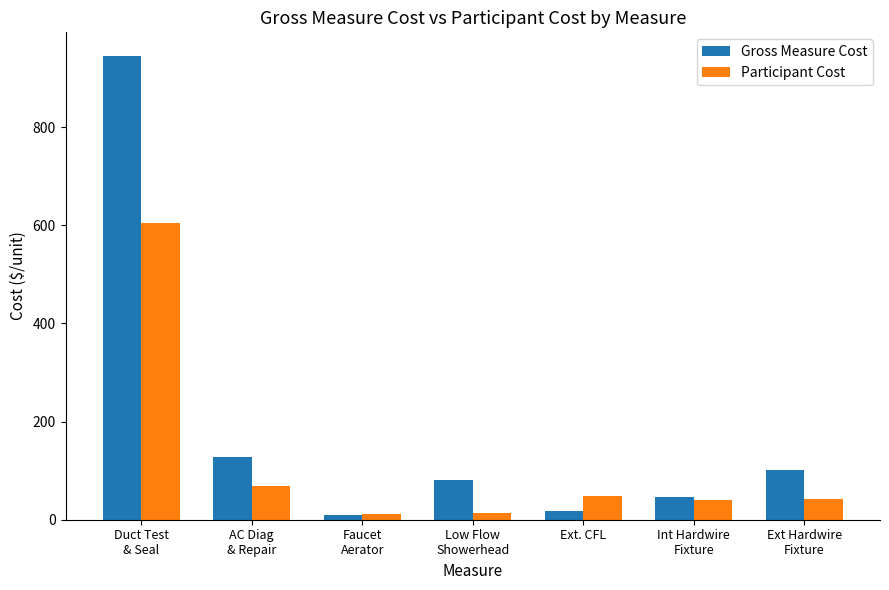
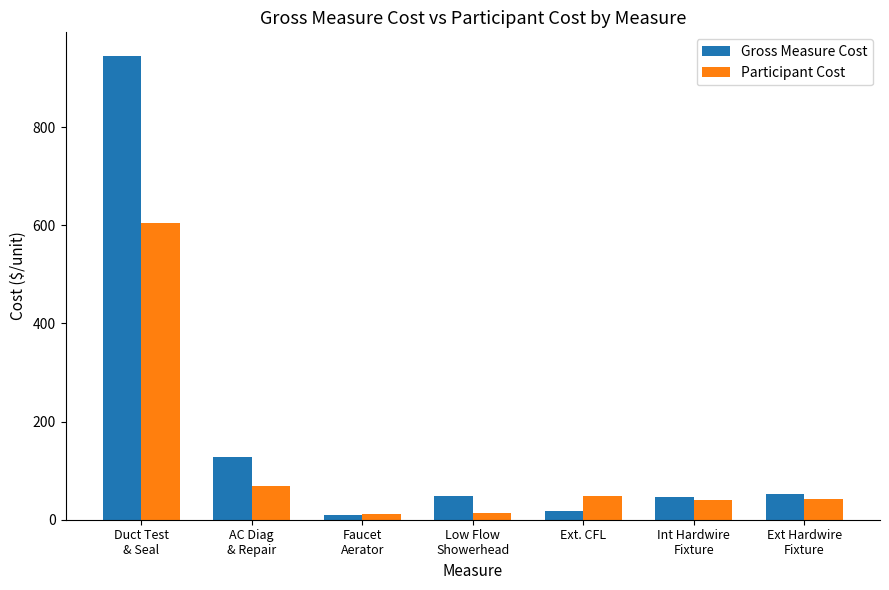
Gross Measure Cost, Low Flow Showerhead: 80 -> 50
Gross Measure Cost, Ext Hardwire Fixture: 100 -> 50
